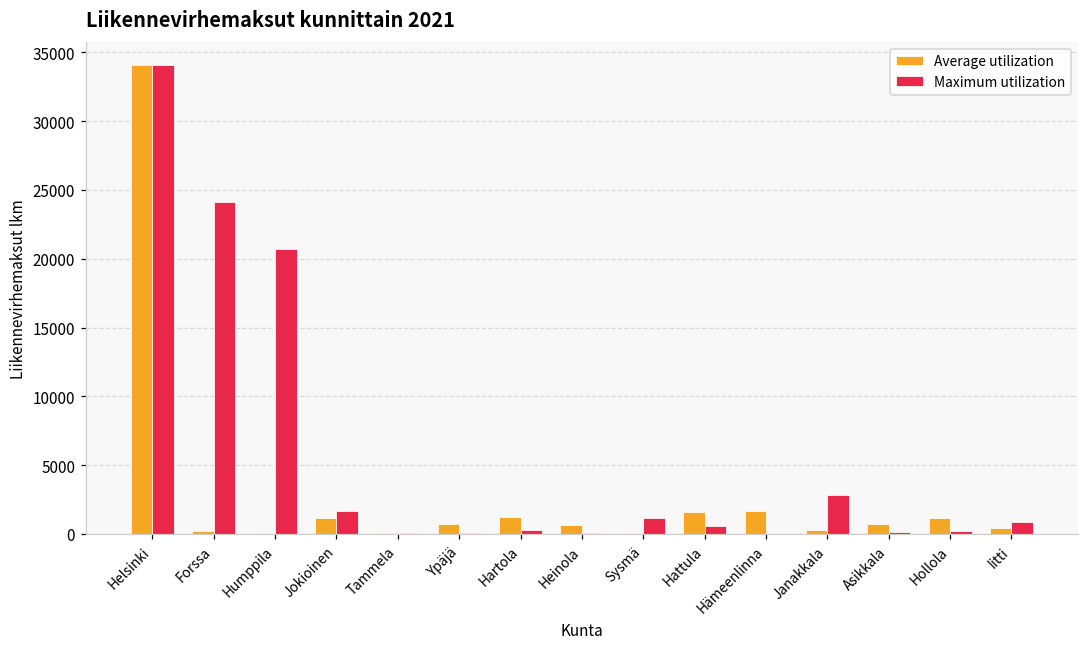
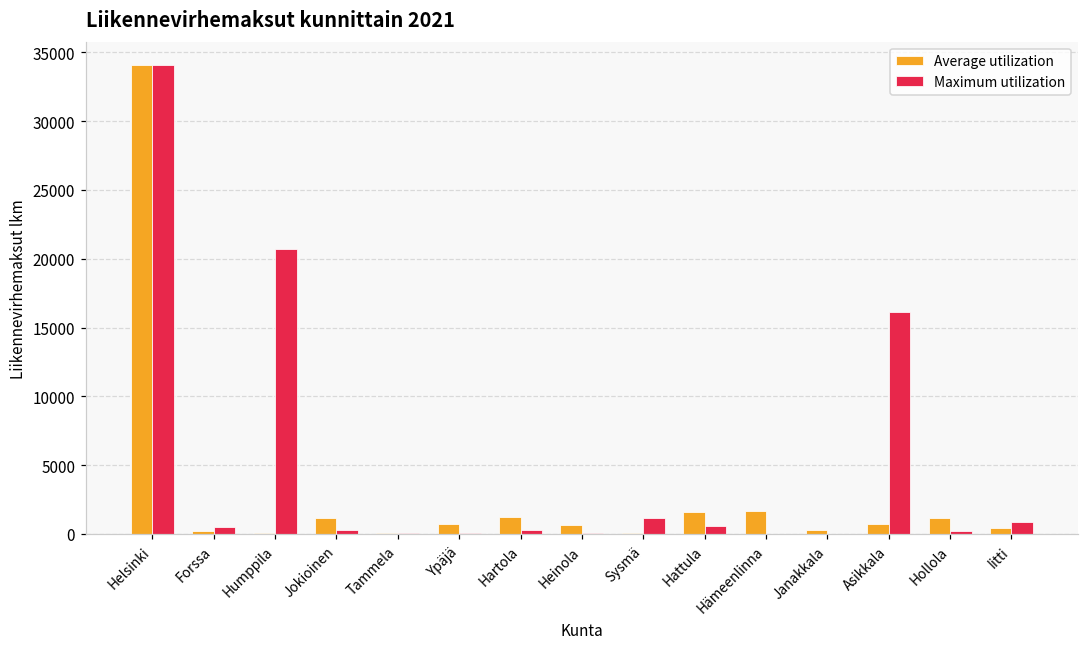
Maximum utilization, Forssa: 24100 -> 500
Maximum utilization, Jokioinen: 1700 -> 300
Maximum utilization, Janakkala: 2800 -> 0
Maximum utilization, Asikkala: 100 -> 16200
